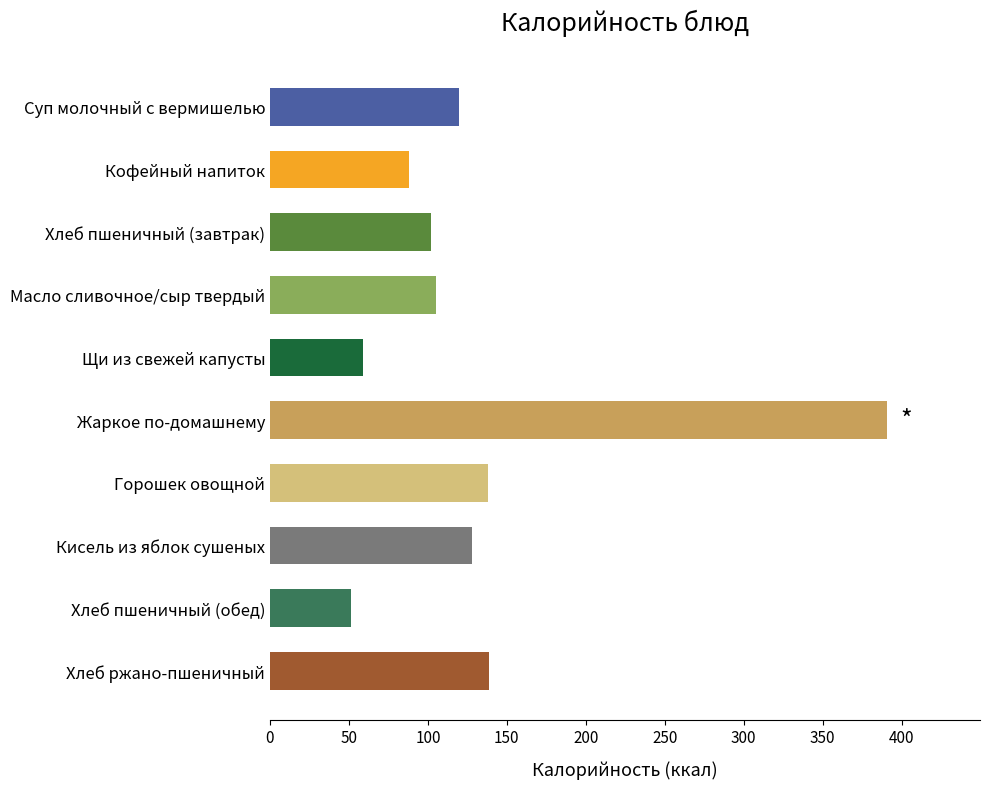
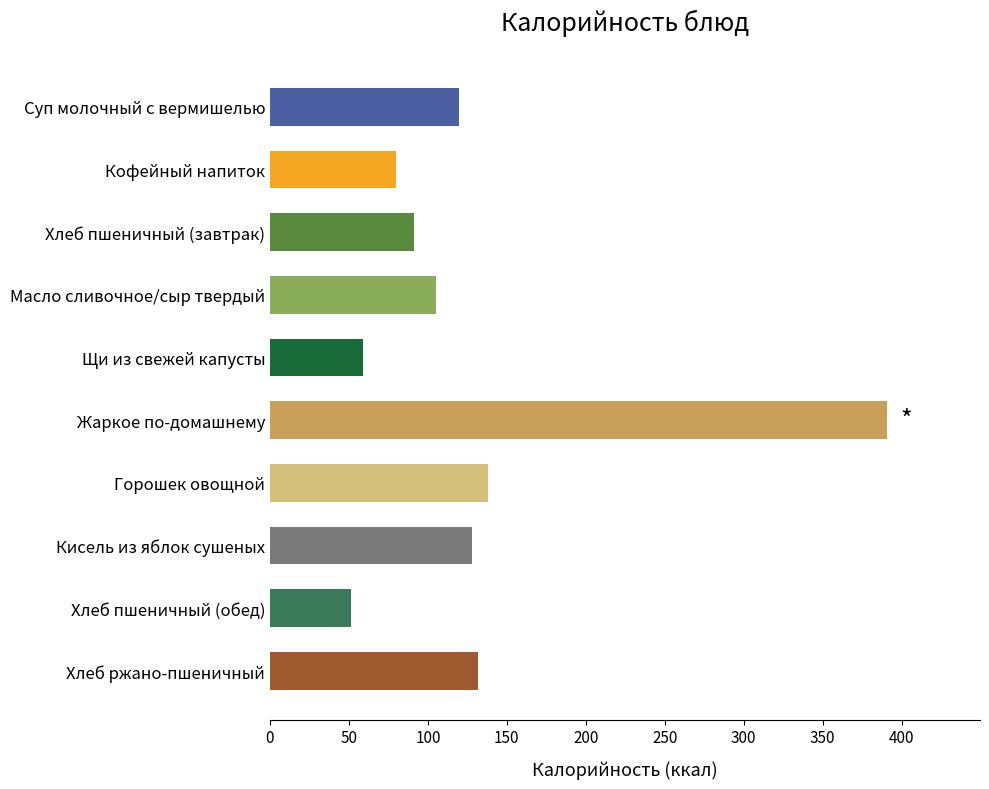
Кофейный напиток: 88 -> 80
Хлеб пшеничный (завтрак): 102 -> 91
Хлеб ржано-пшеничный: 139 -> 132
